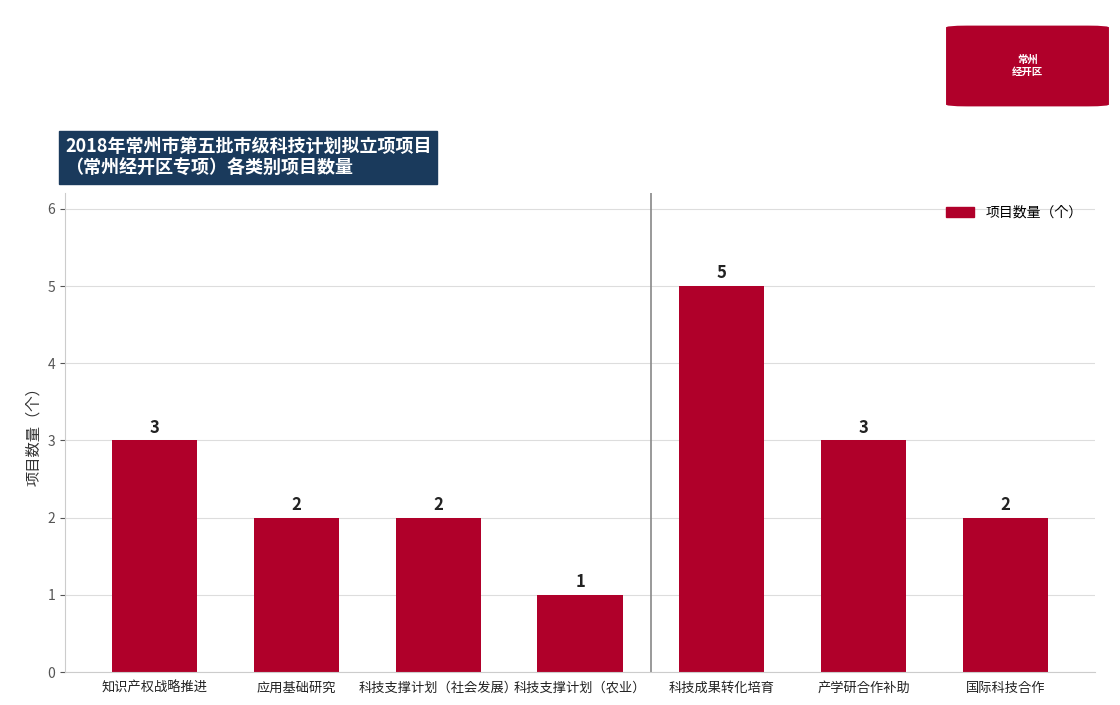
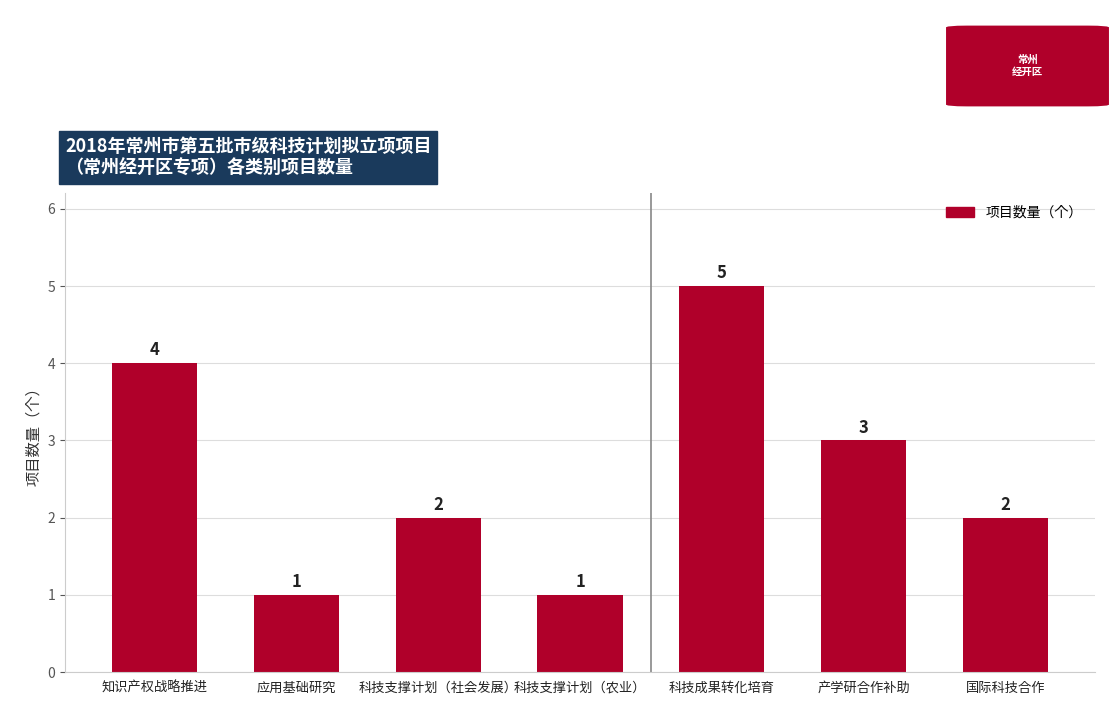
知识产权战略推进: 3 -> 4
应用基础研究: 2 -> 1
